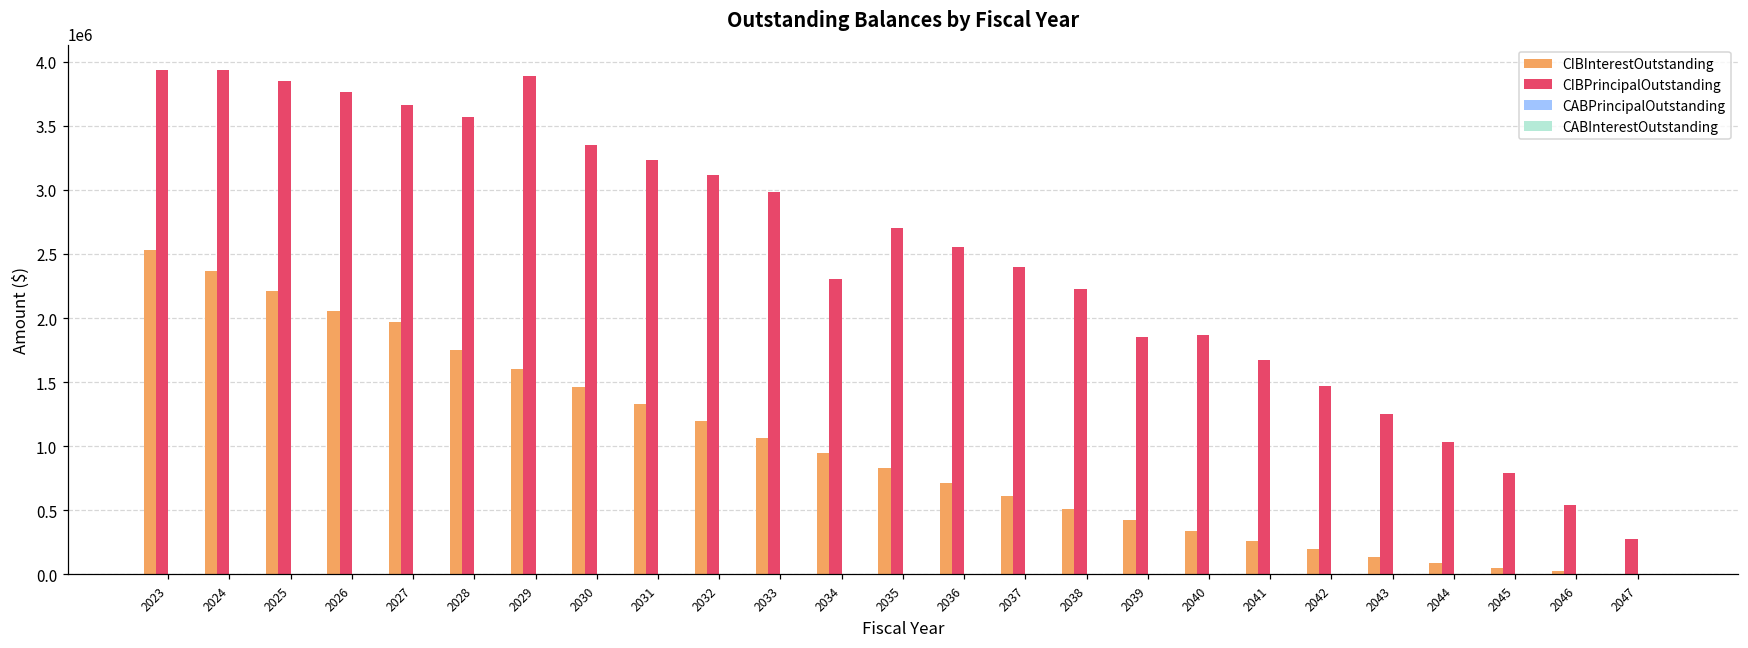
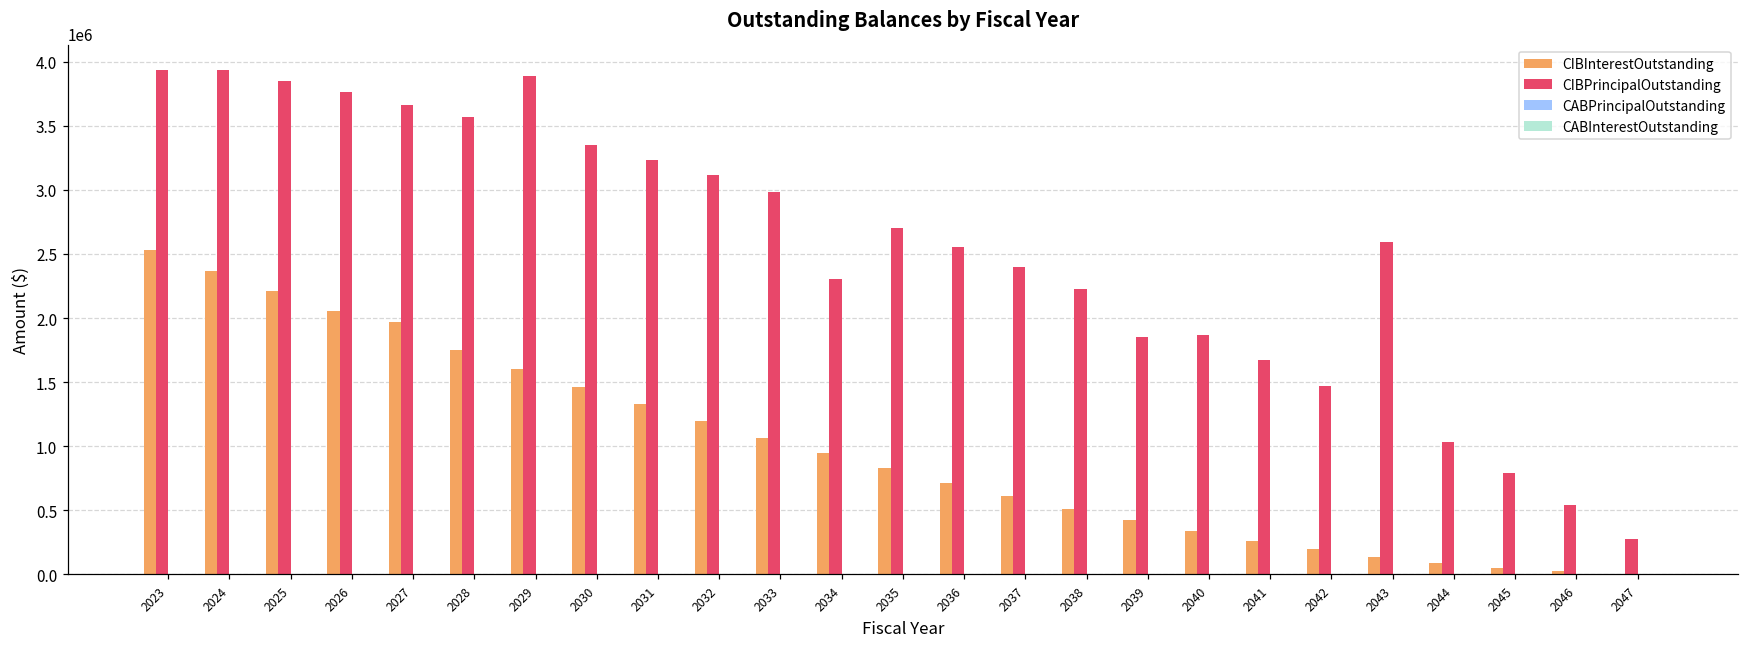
CIBPrincipalOutstanding, 2043: 1260000 -> 2590000
